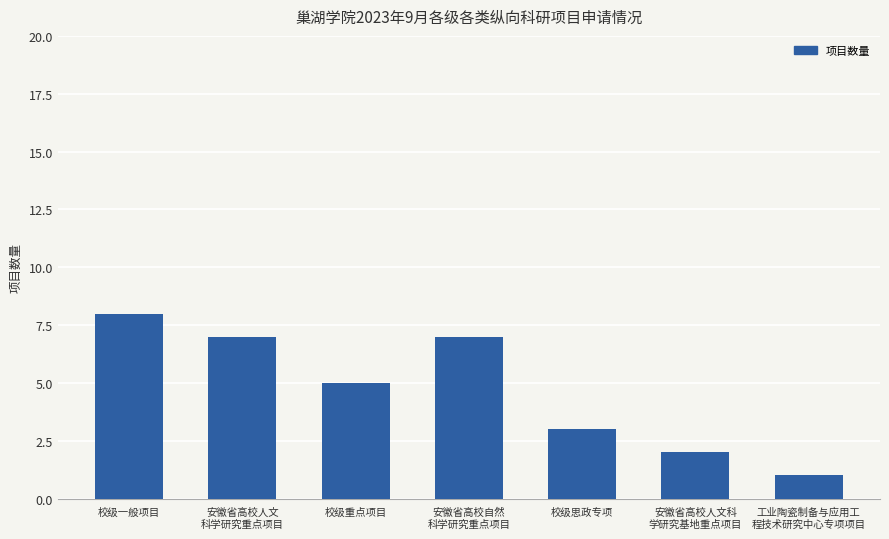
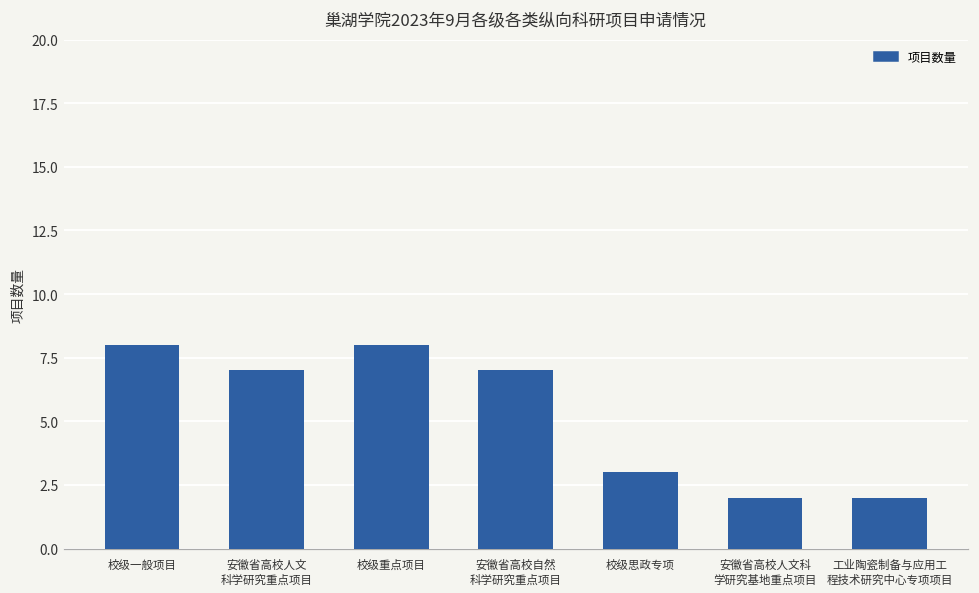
校级重点项目: 5 -> 8
工业陶瓷制备与应用工 程技术研究中心专项项目: 1 -> 2
